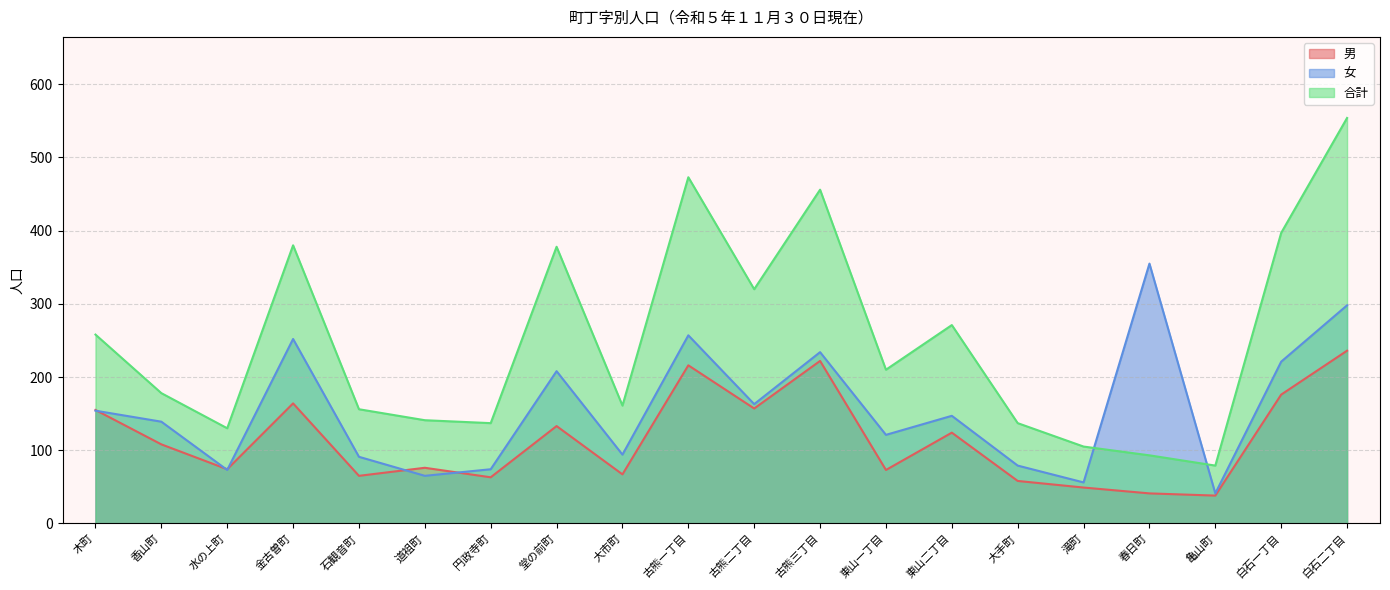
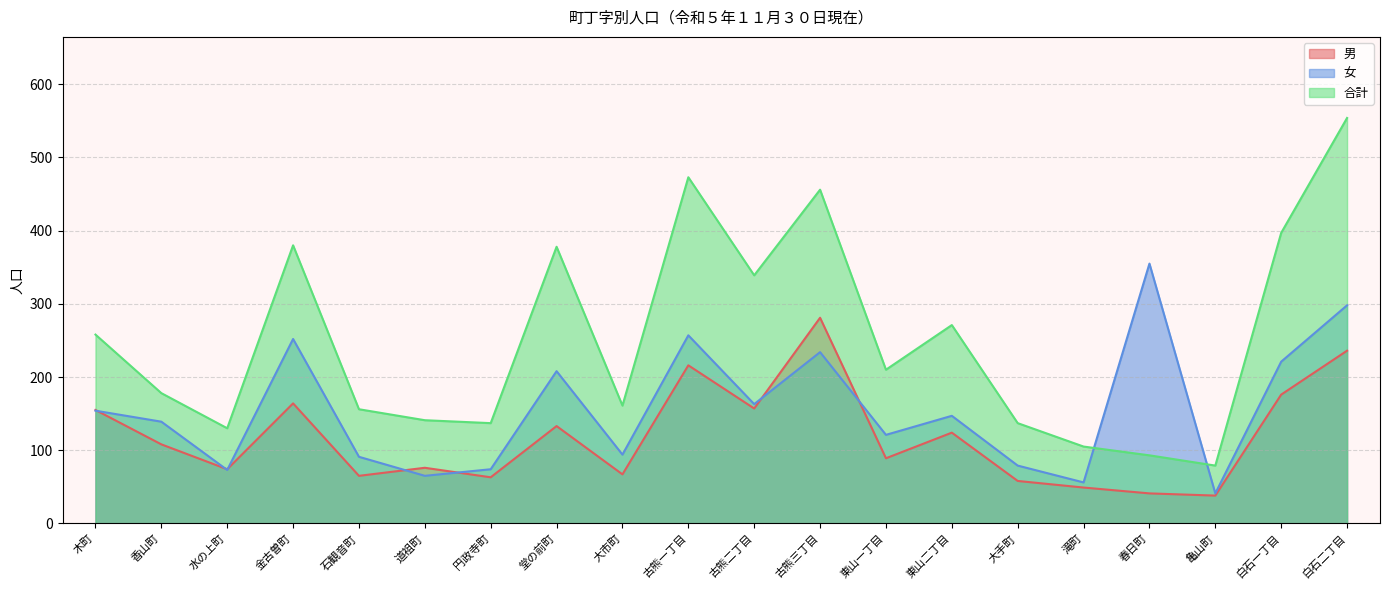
合計, 古熊二丁目: 320 -> 340
男, 古熊三丁目: 220 -> 280
男, 東山一丁目: 70 -> 90
